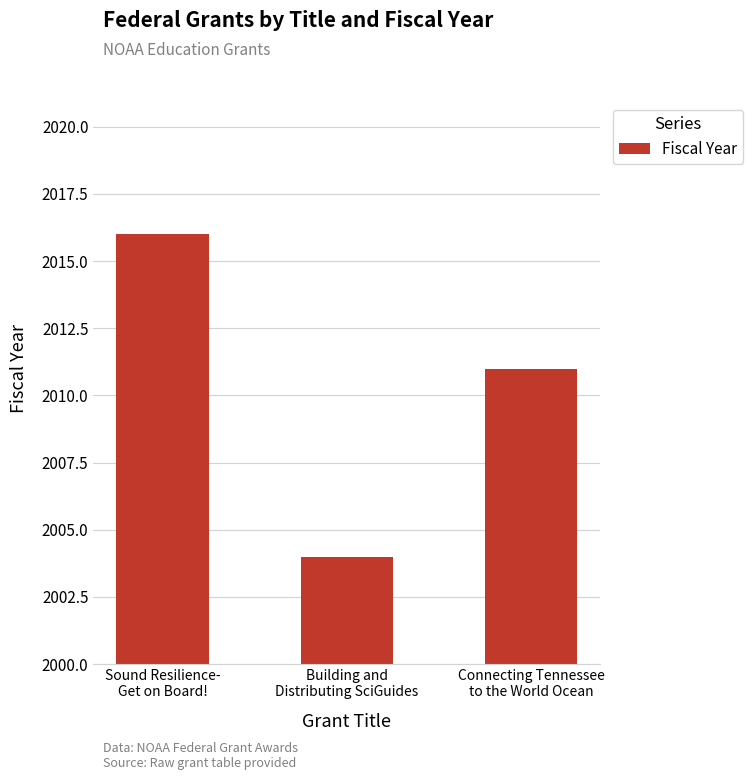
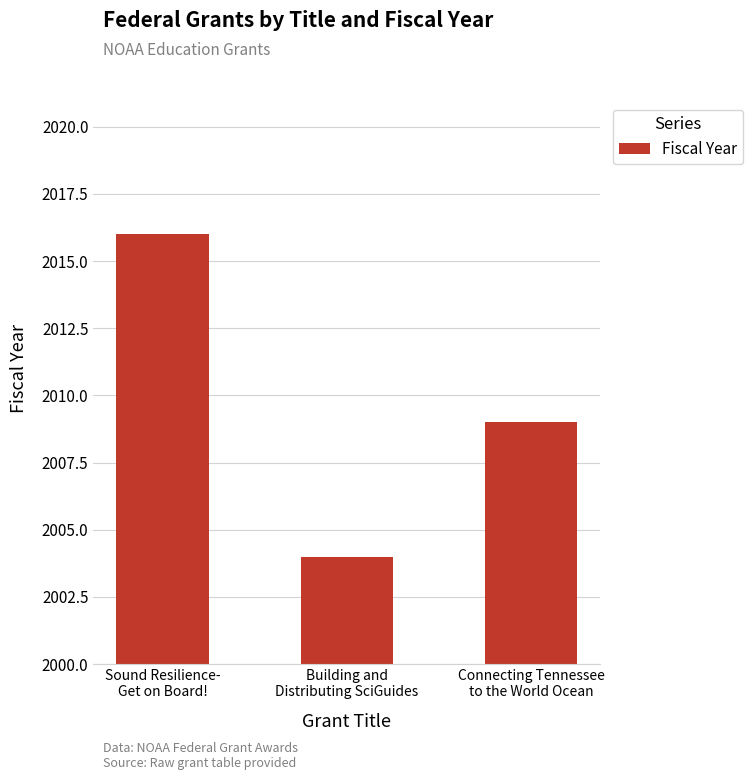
Connecting Tennessee to the World Ocean: 2011 -> 2009
